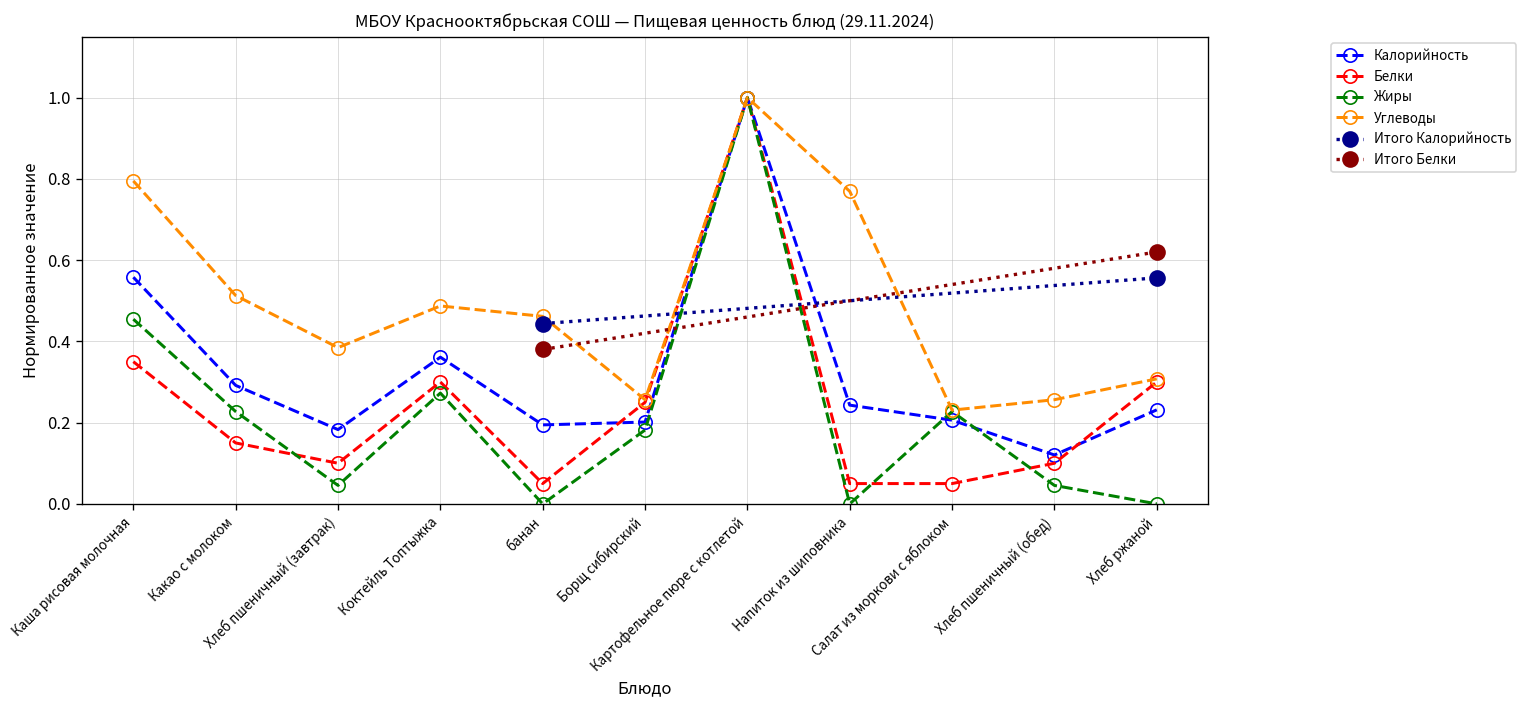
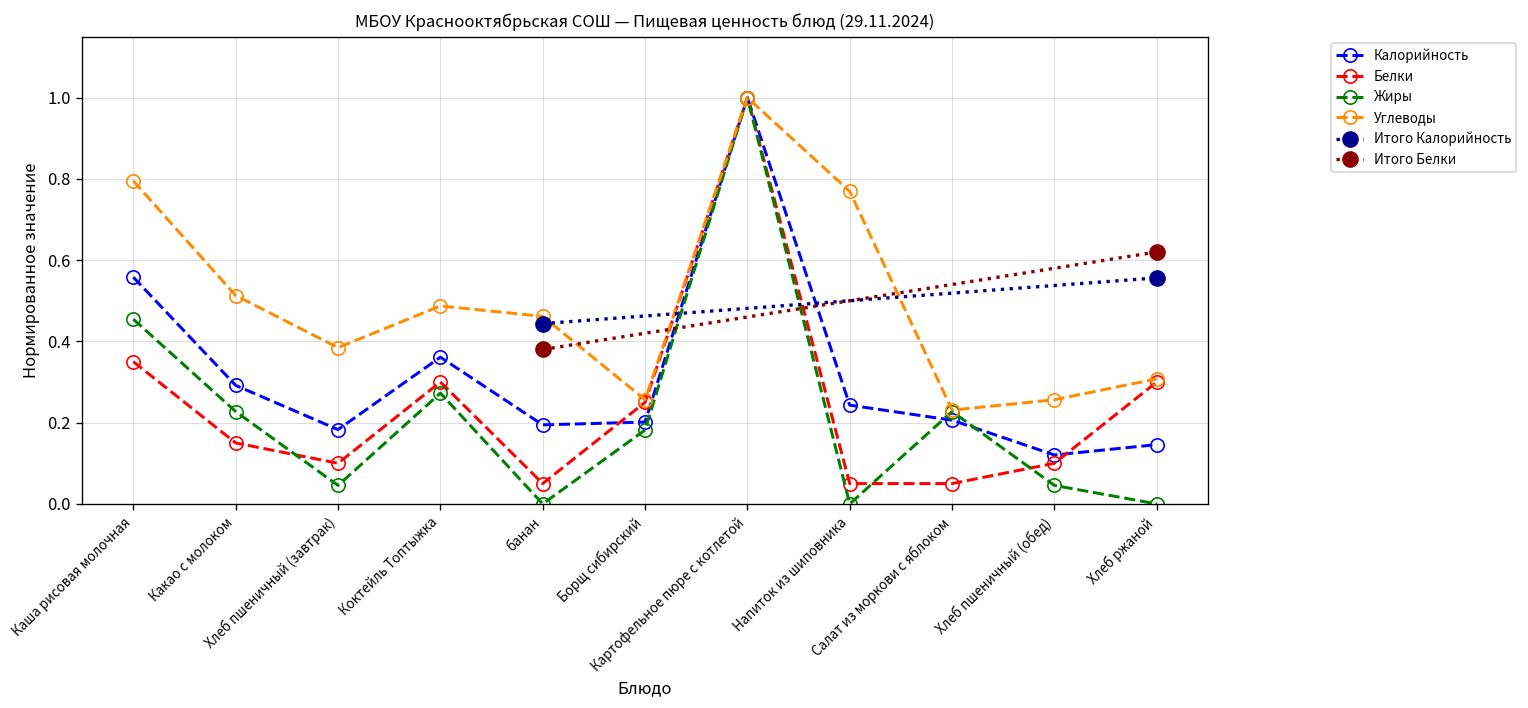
Калорийность, Хлеб ржаной: 0.23 -> 0.15
